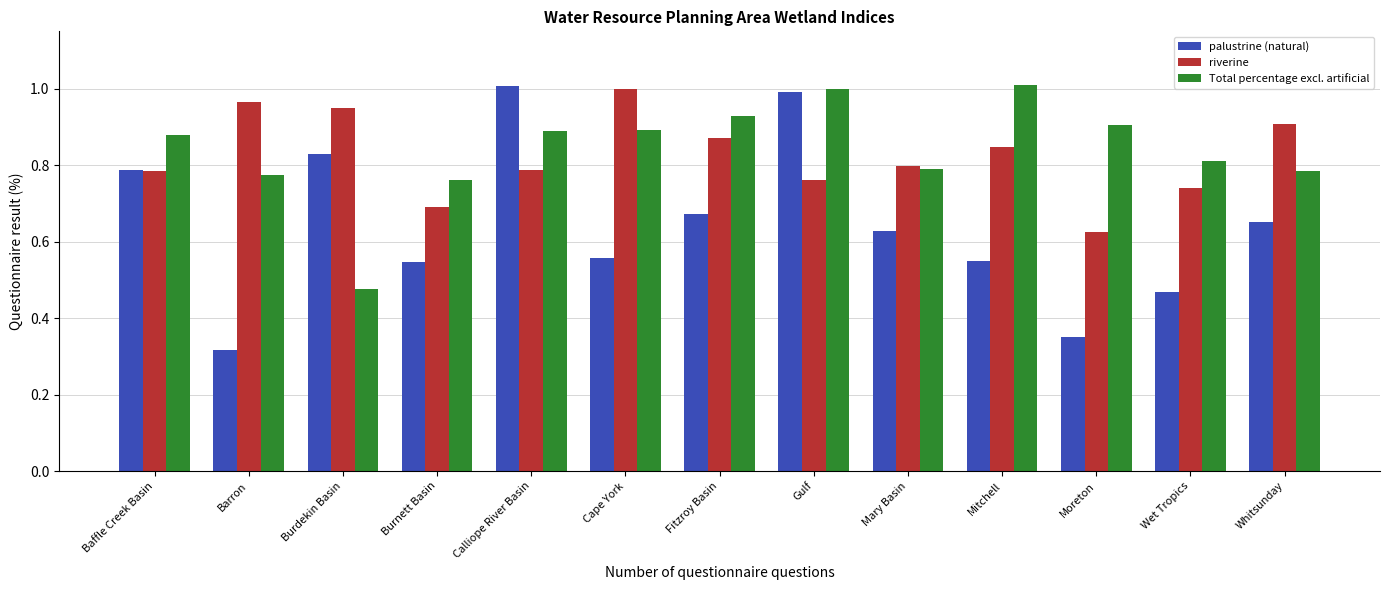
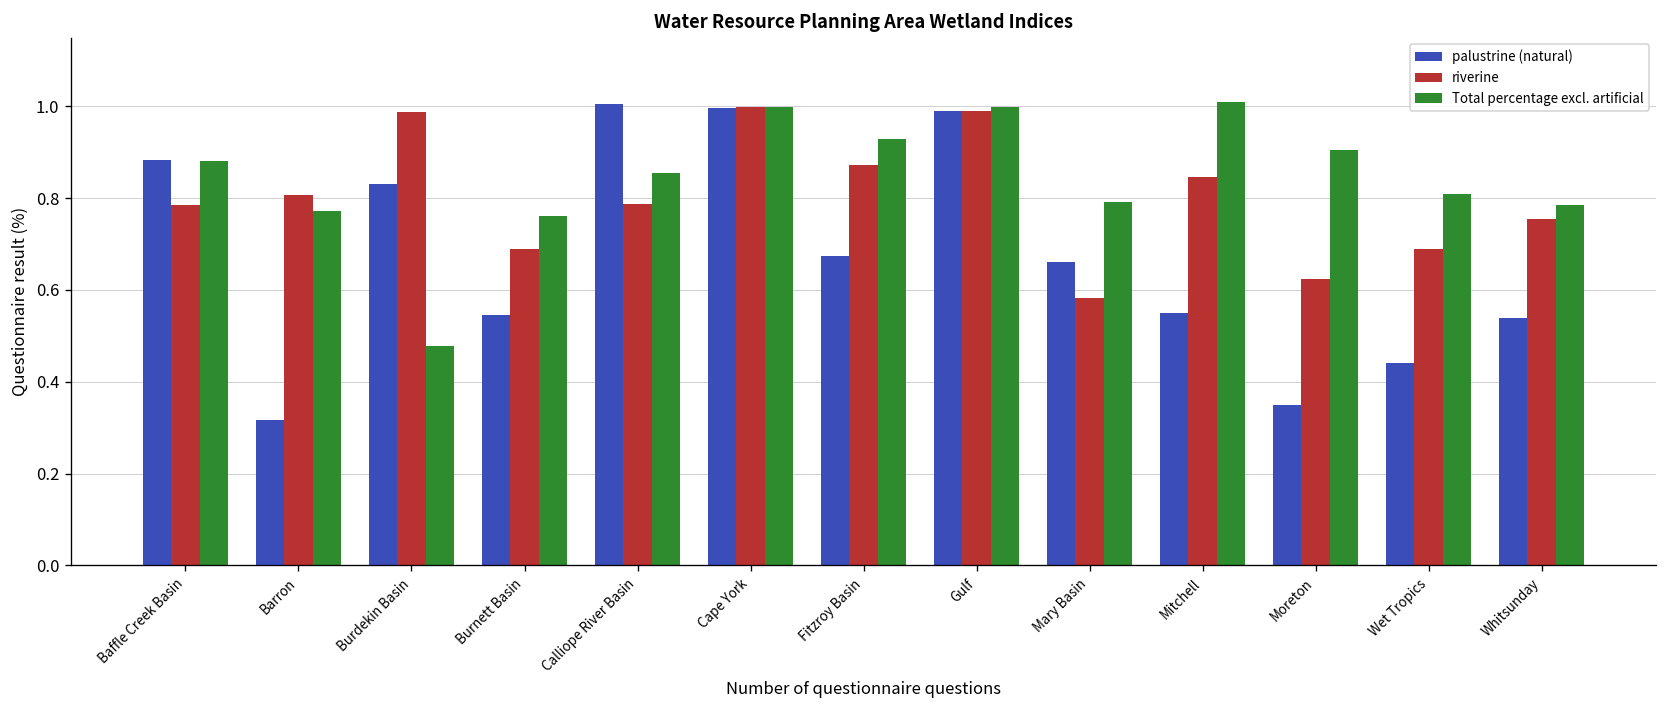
palustrine (natural), Baffle Creek Basin: 0.79 -> 0.88
riverine, Barron: 0.97 -> 0.81
riverine, Burdekin Basin: 0.95 -> 0.99
Total percentage excl. artificial, Calliope River Basin: 0.89 -> 0.85
palustrine (natural), Cape York: 0.56 -> 1.00
Total percentage excl. artificial, Cape York: 0.89 -> 1.00
riverine, Gulf: 0.76 -> 0.99
palustrine (natural), Mary Basin: 0.63 -> 0.66
riverine, Mary Basin: 0.80 -> 0.58
palustrine (natural), Wet Tropics: 0.47 -> 0.44
riverine, Wet Tropics: 0.74 -> 0.69
palustrine (natural), Whitsunday: 0.65 -> 0.54
riverine, Whitsunday: 0.91 -> 0.75
